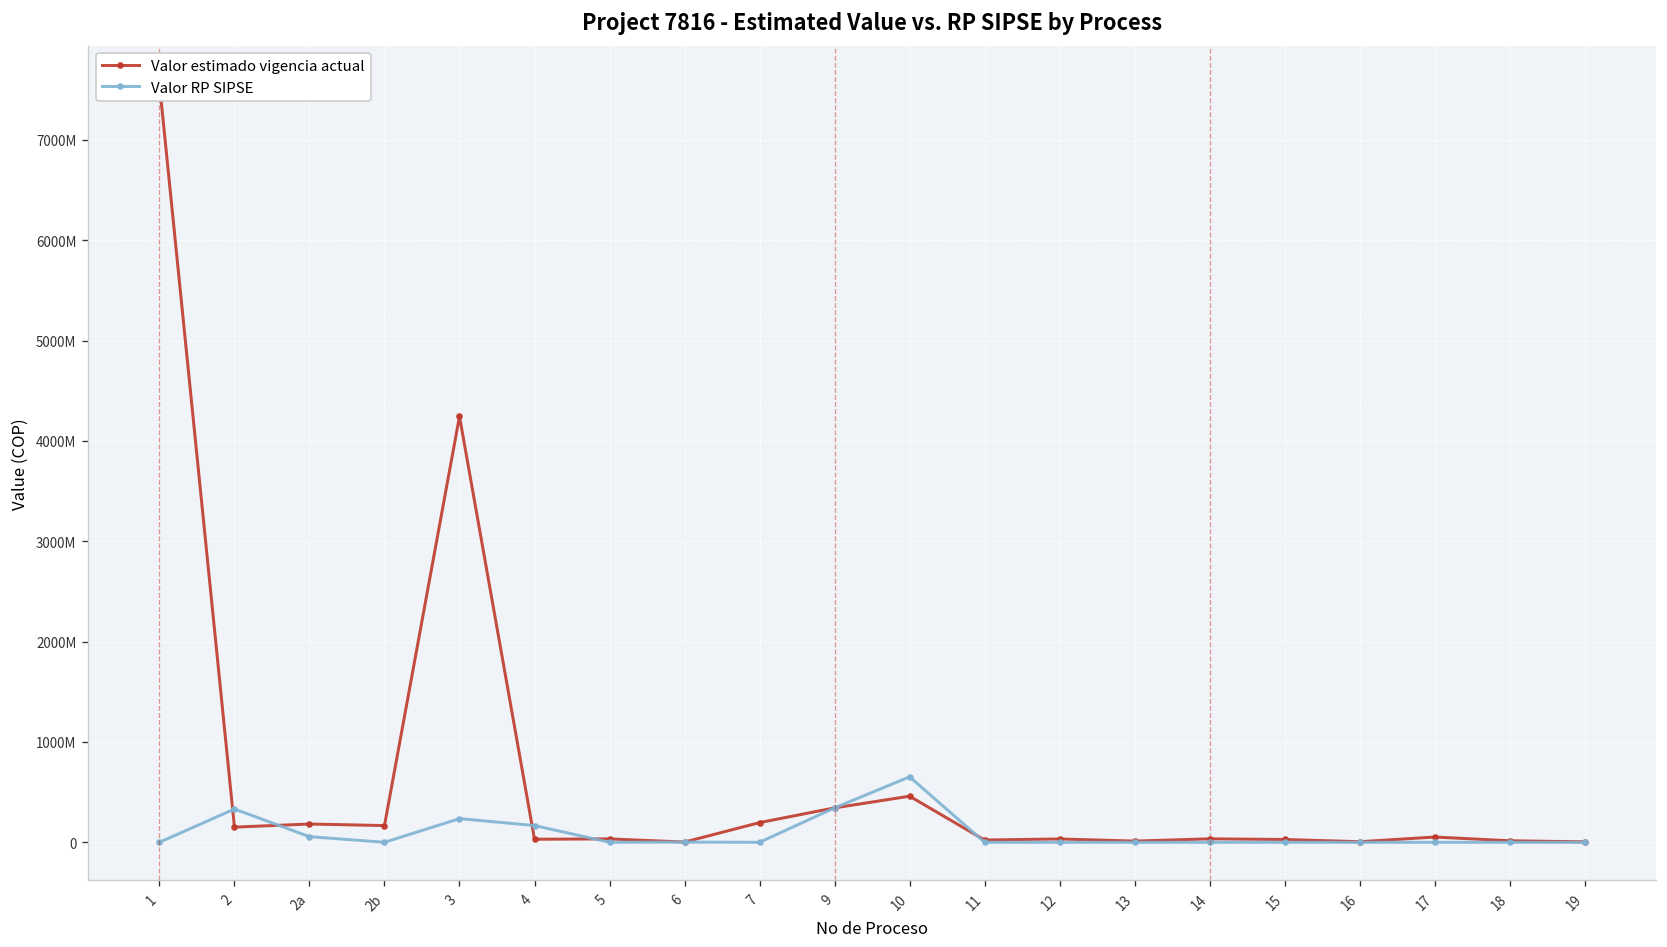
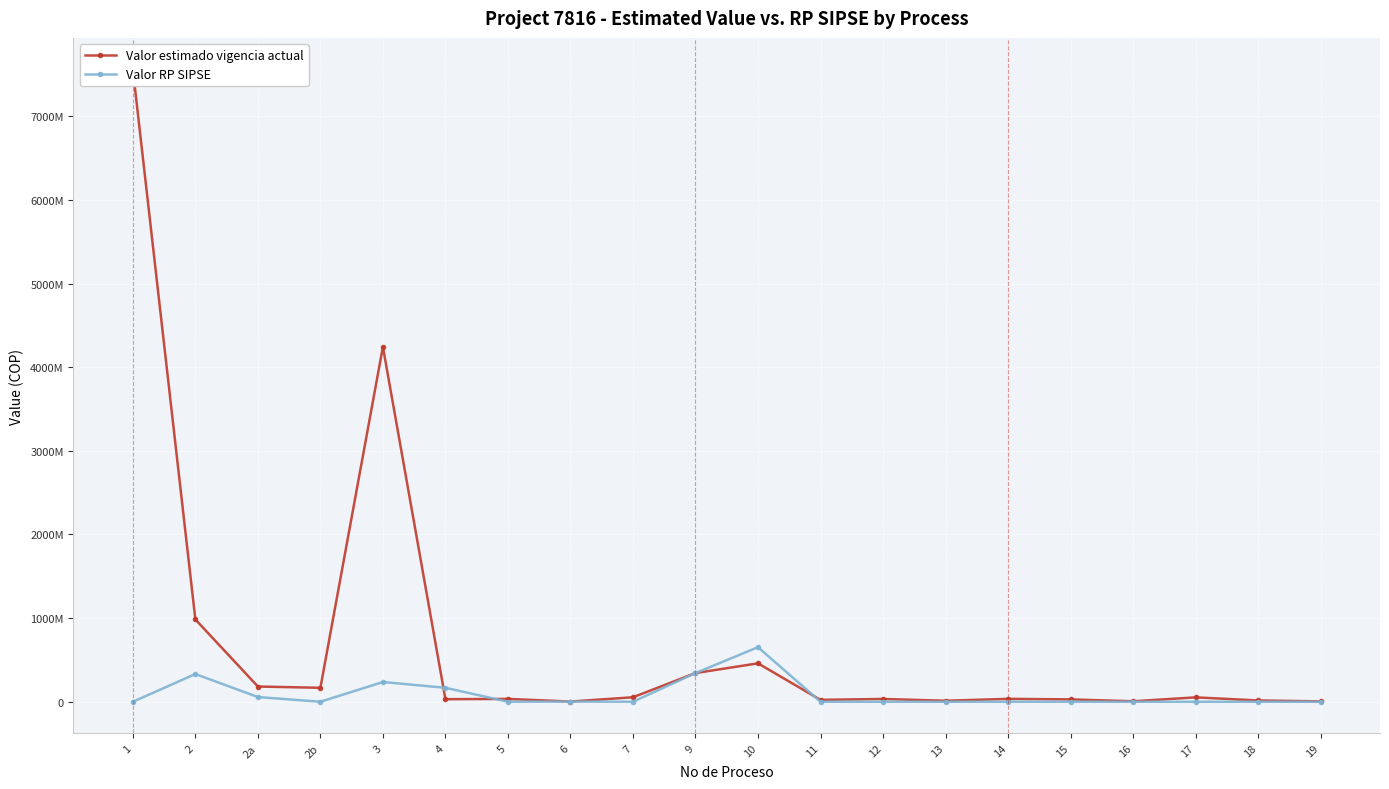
Valor estimado vigencia actual, 2: 200000000 -> 1000000000
Valor estimado vigencia actual, 7: 200000000 -> 100000000
